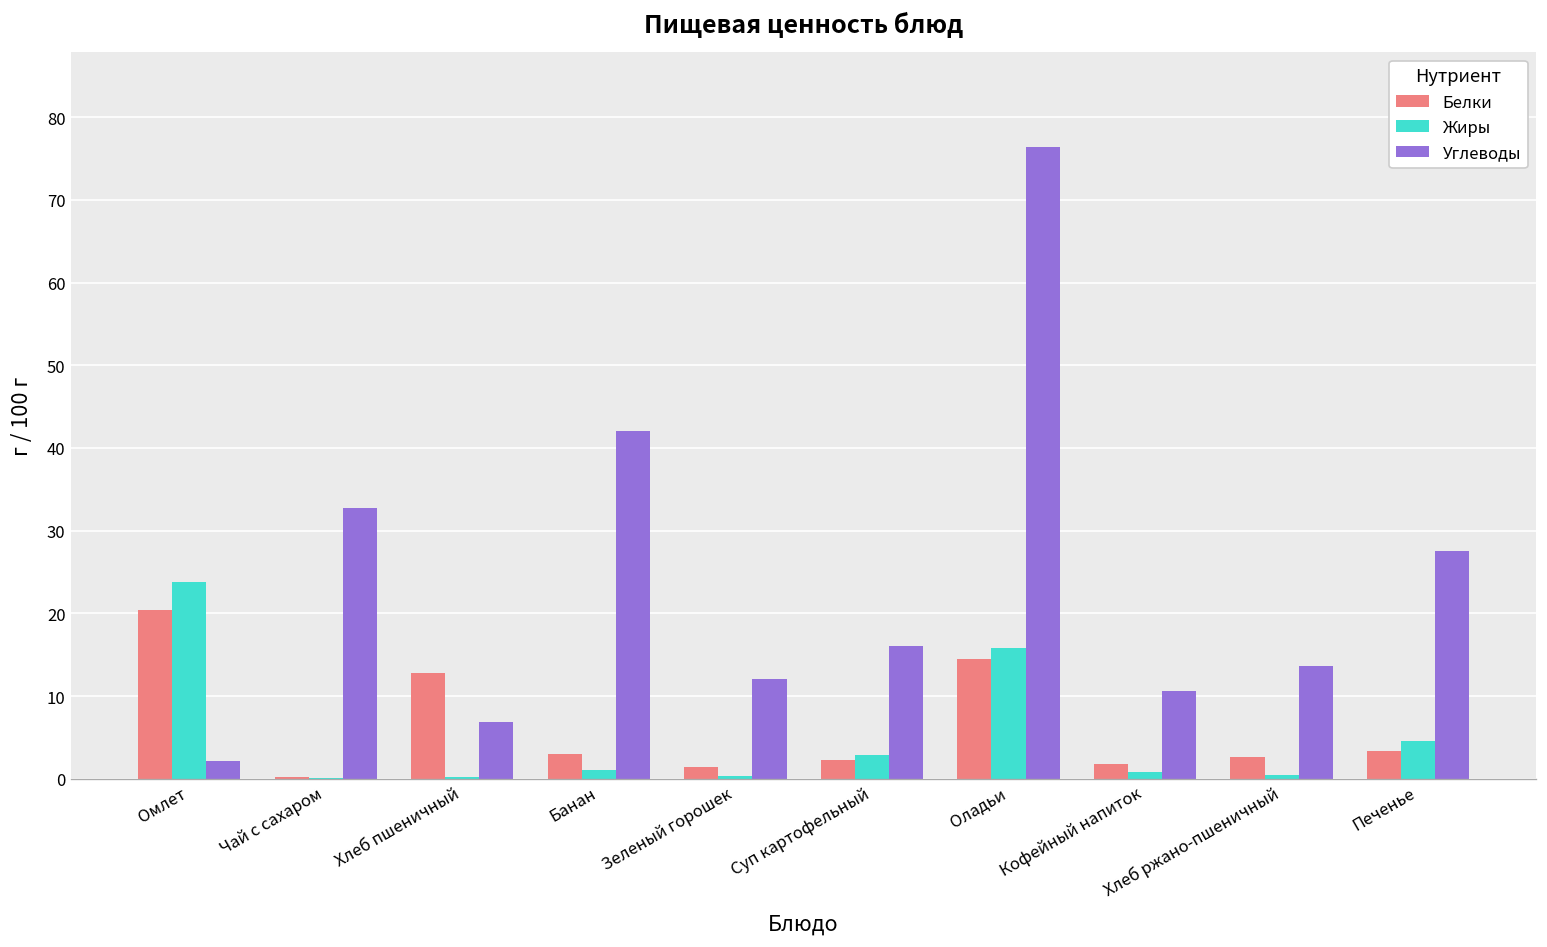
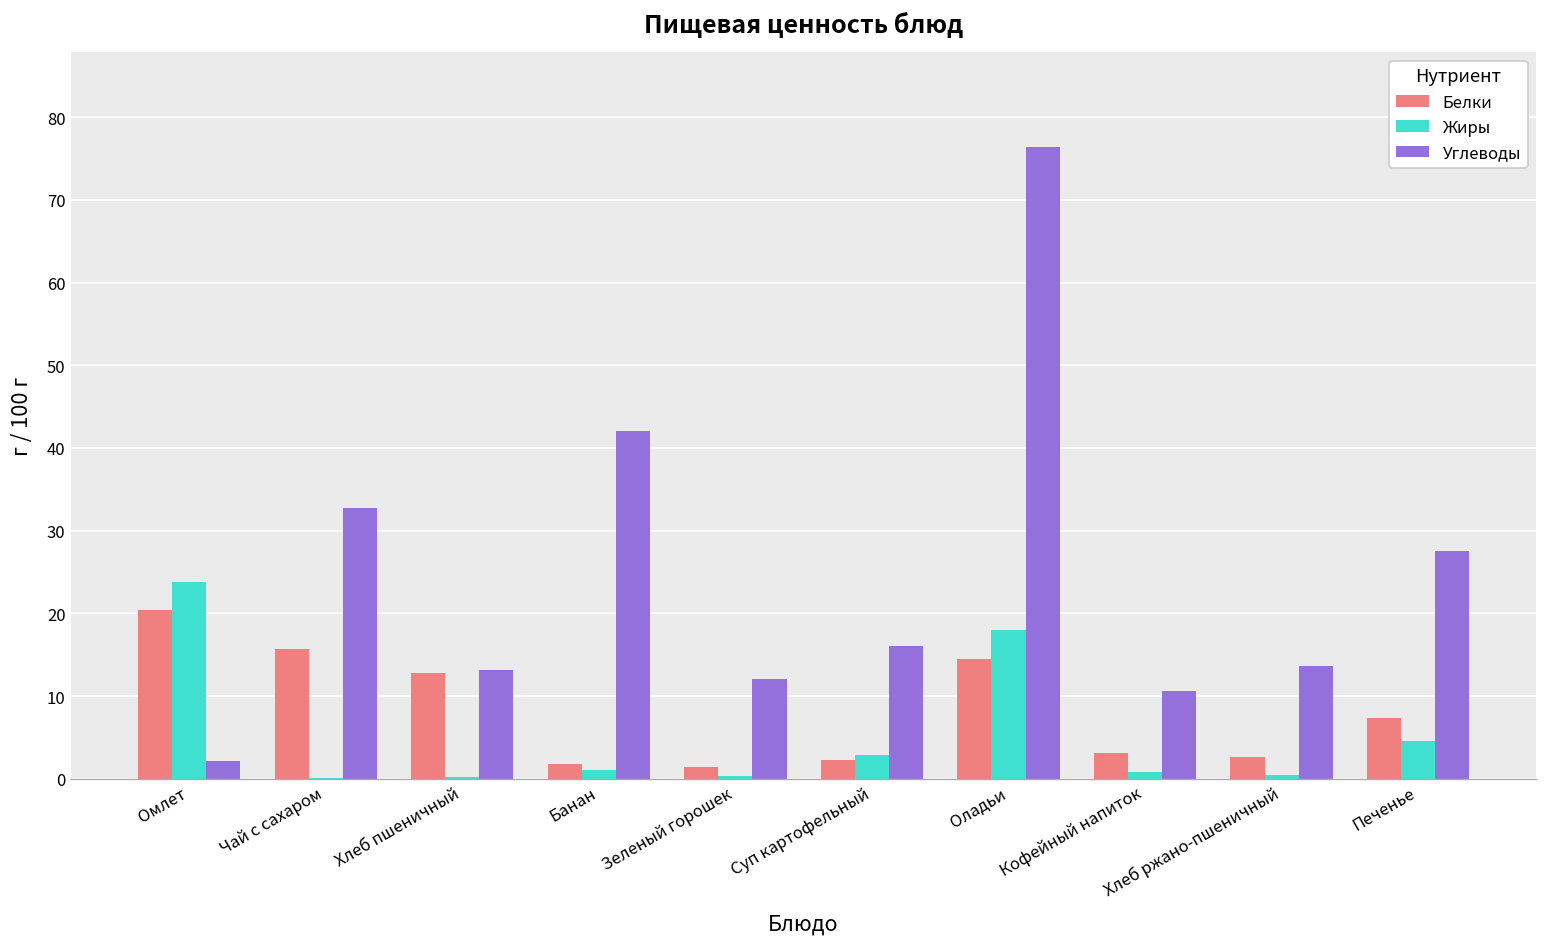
Белки, Чай с сахаром: 0 -> 16
Углеводы, Хлеб пшеничный: 7 -> 13
Белки, Банан: 3 -> 2
Жиры, Оладьи: 16 -> 18
Белки, Кофейный напиток: 2 -> 3
Белки, Печенье: 3 -> 7
